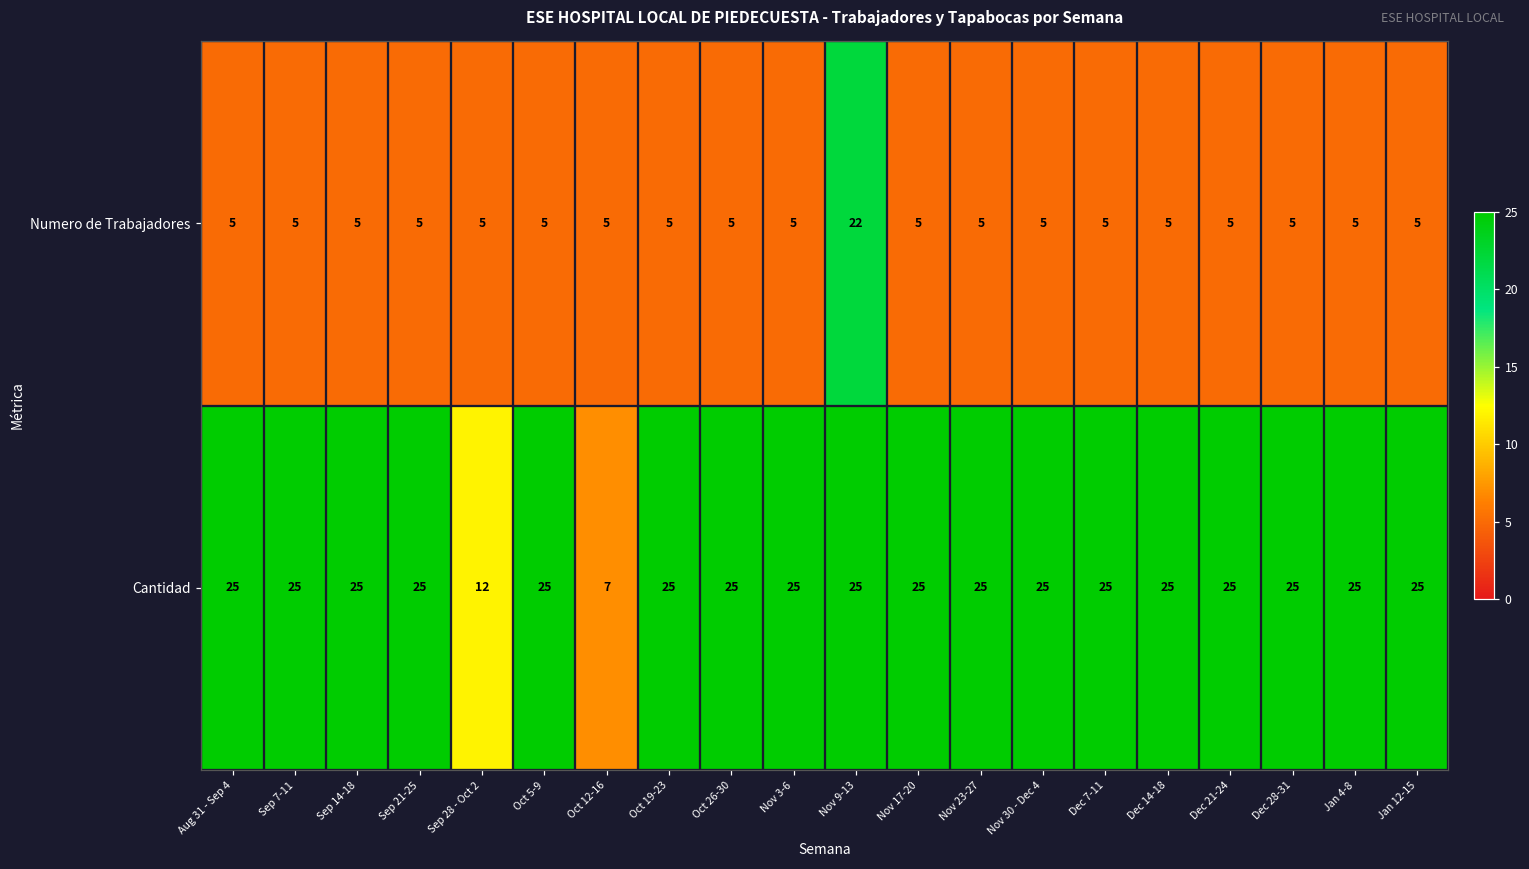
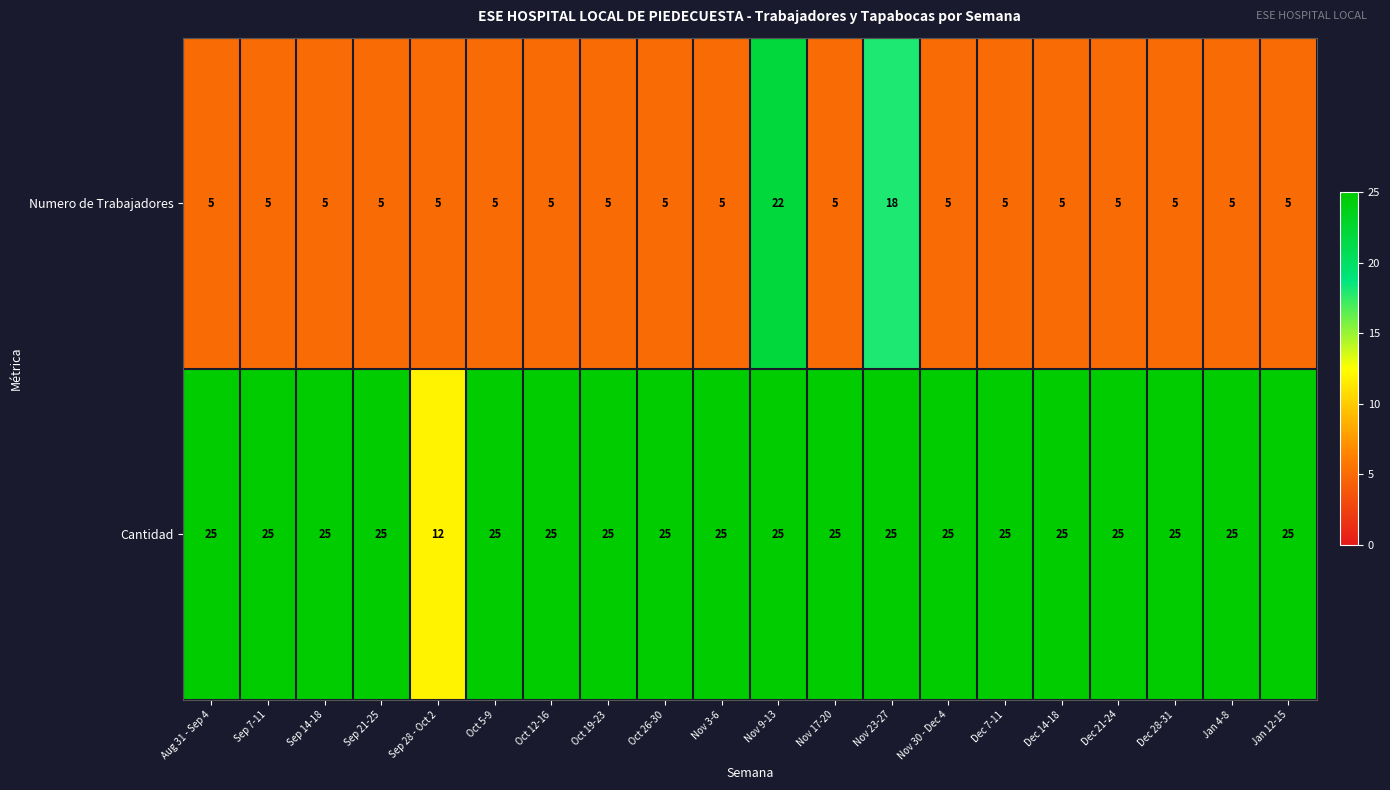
Numero de Trabajadores, Nov 23-27: 5 -> 18
Cantidad, Oct 12-16: 7 -> 25
